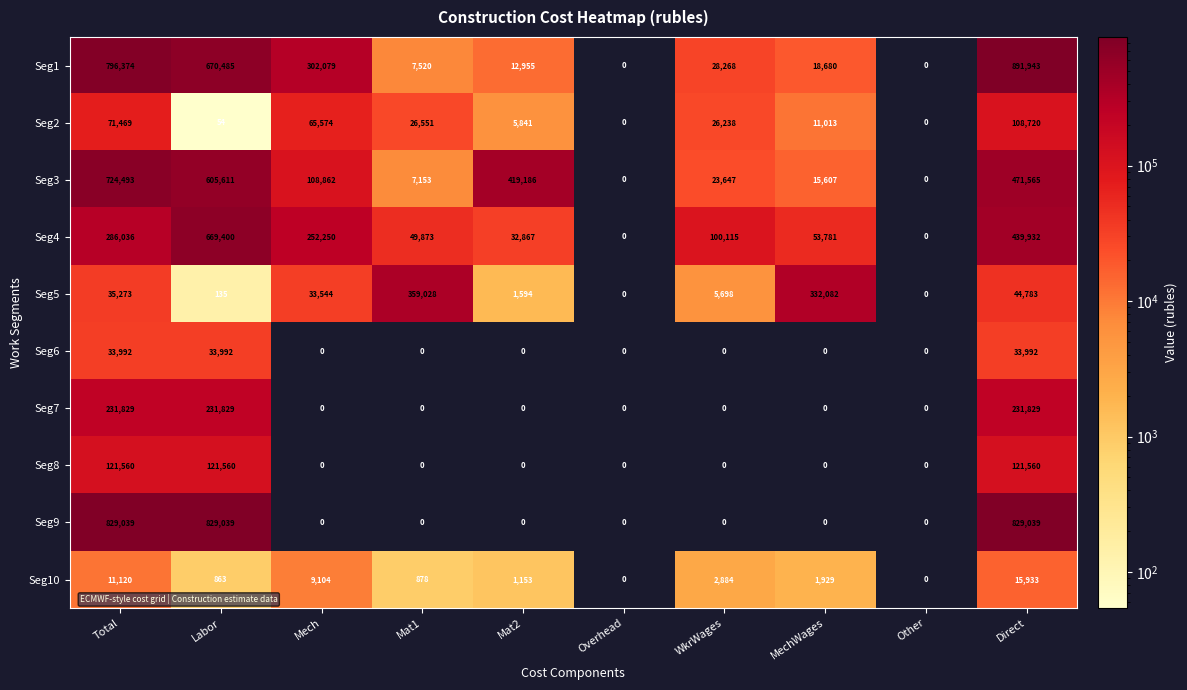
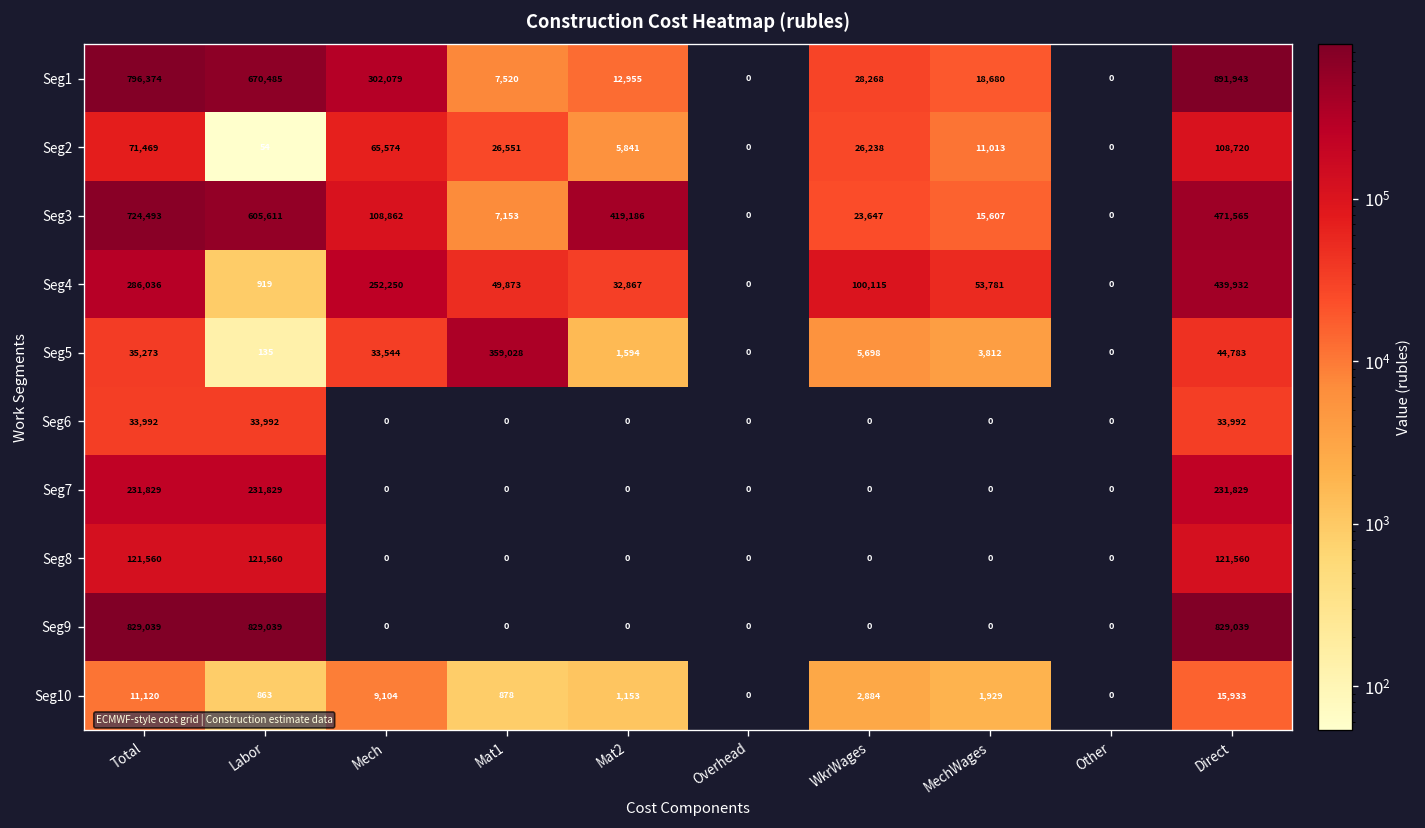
Seg4, Labor: 669,400 -> 919
Seg5, MechWages: 332,082 -> 3,812
